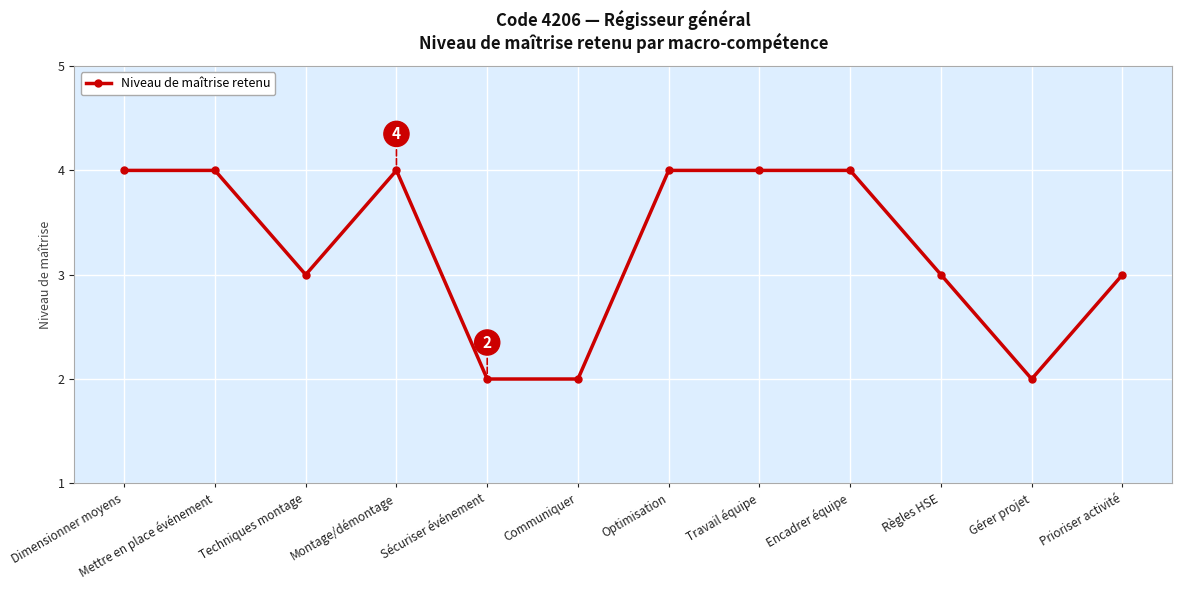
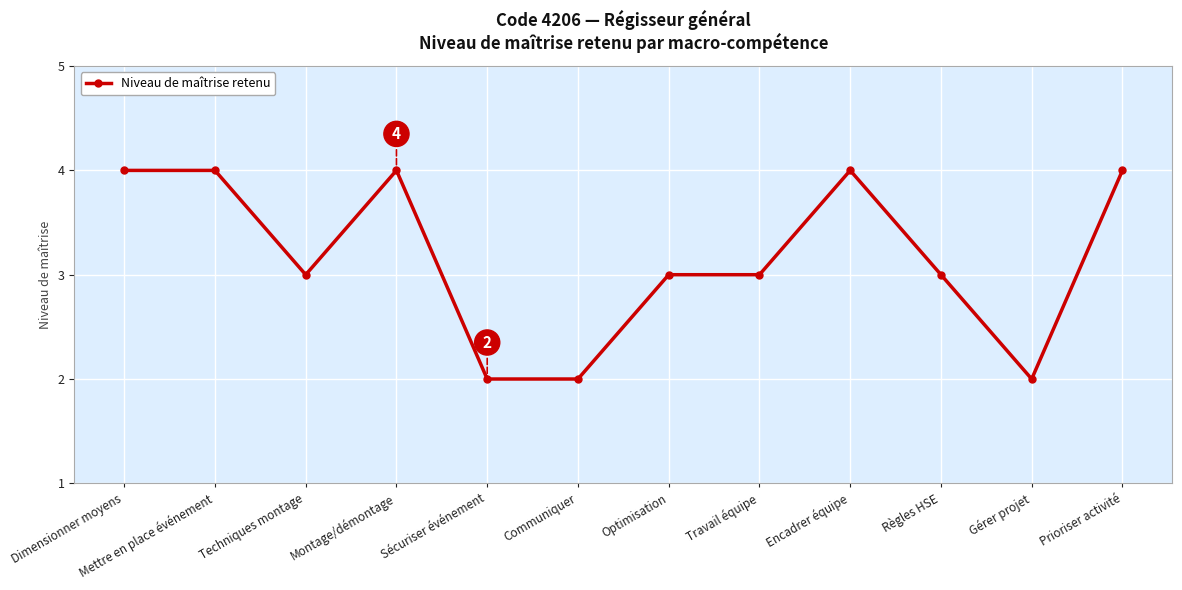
Optimisation: 4 -> 3
Travail équipe: 4 -> 3
Prioriser activité: 3 -> 4
